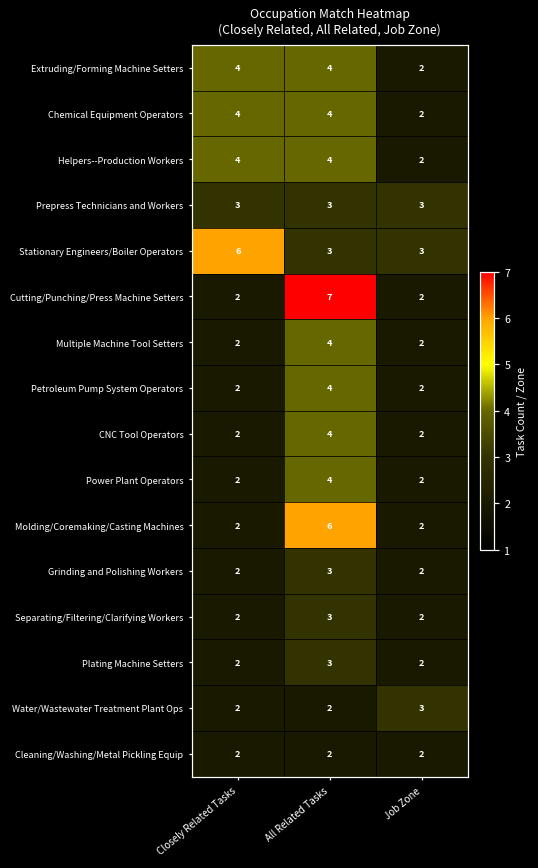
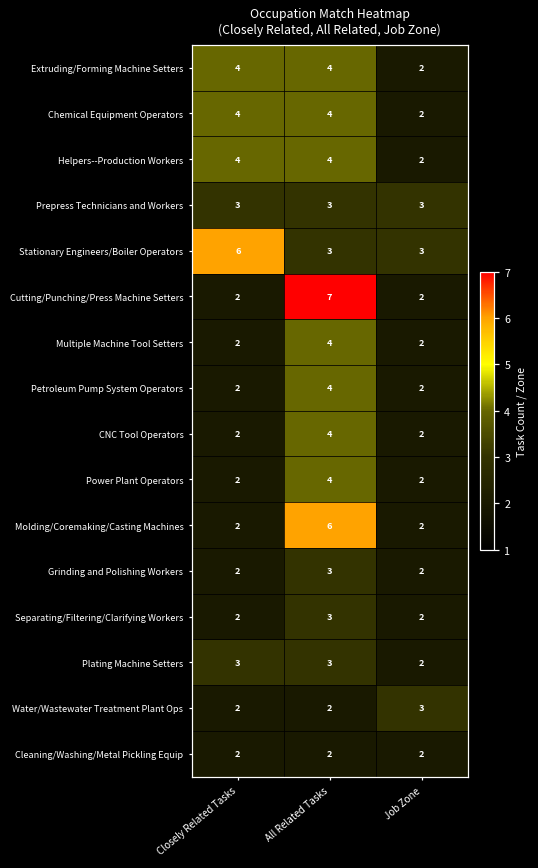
Plating Machine Setters, Closely Related Tasks: 2 -> 3
